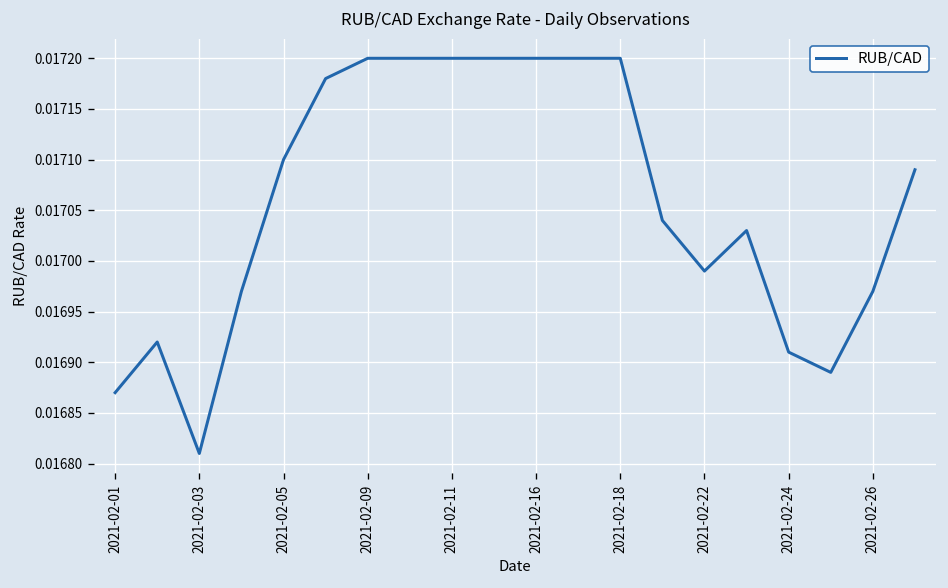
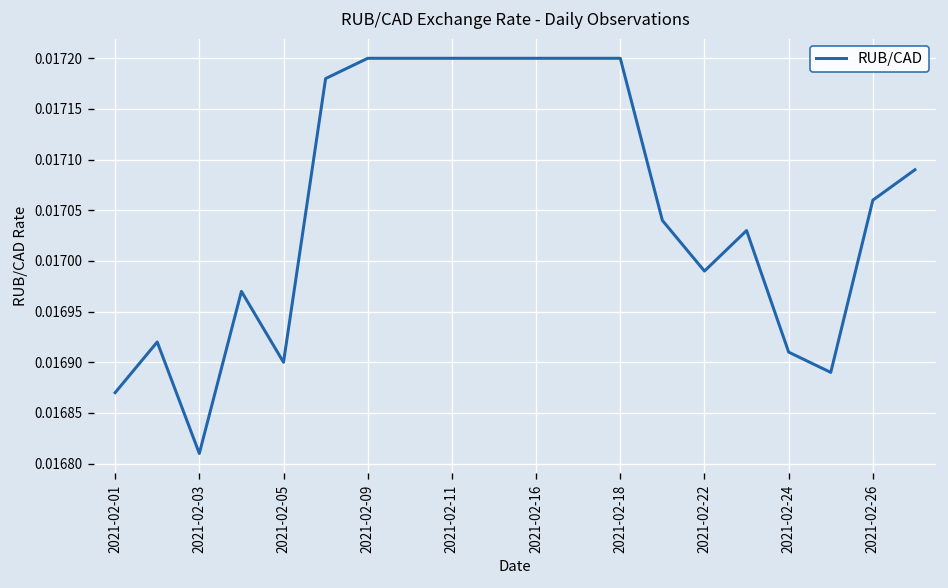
2021-02-05: 0.0171 -> 0.0169
2021-02-26: 0.01697 -> 0.01706
